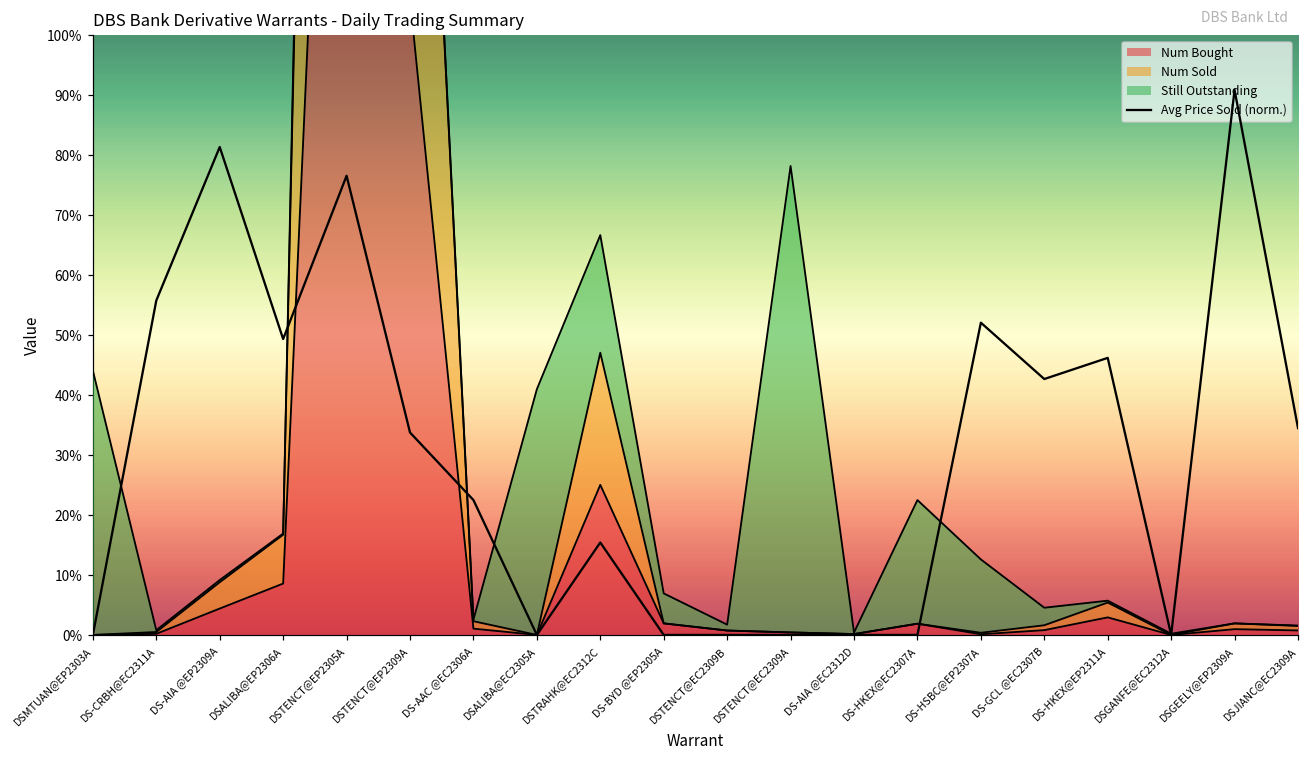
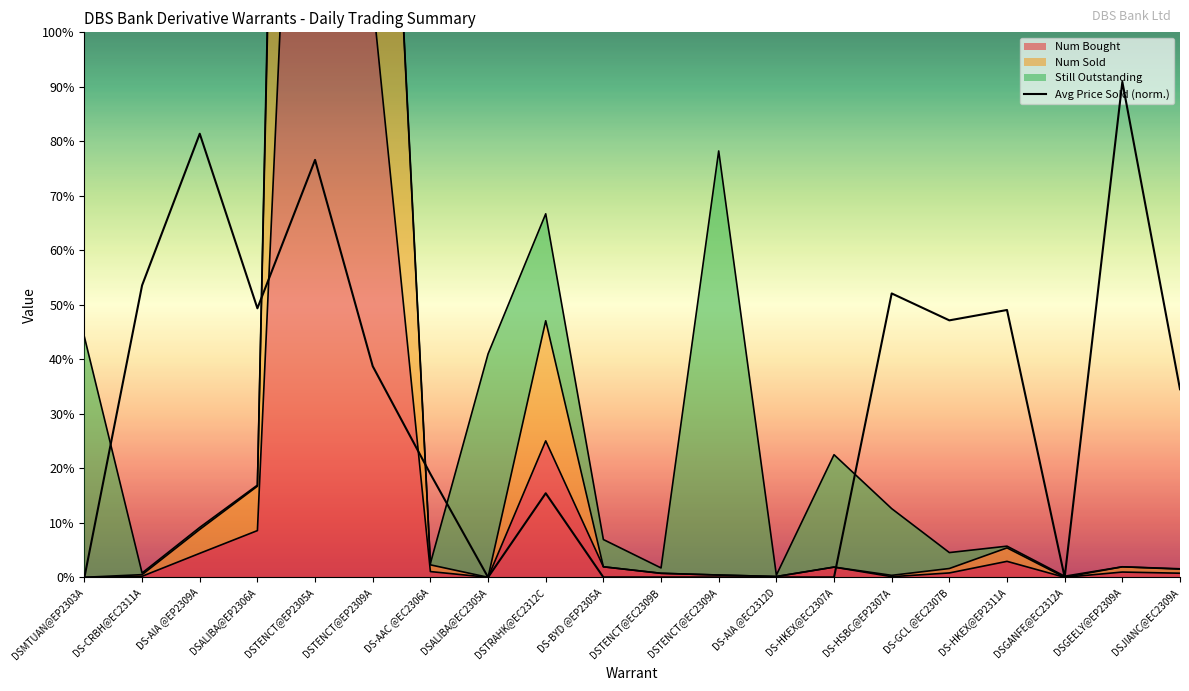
Avg Price Sold (norm.), DS-CRBH@EC2311A: 56% -> 54%
Avg Price Sold (norm.), DSTENCT@EP2309A: 34% -> 39%
Avg Price Sold (norm.), DS-AAC @EC2306A: 22% -> 19%
Avg Price Sold (norm.), DS-GCL @EC2307B: 43% -> 47%
Avg Price Sold (norm.), DS-HKEX@EP2311A: 46% -> 49%
